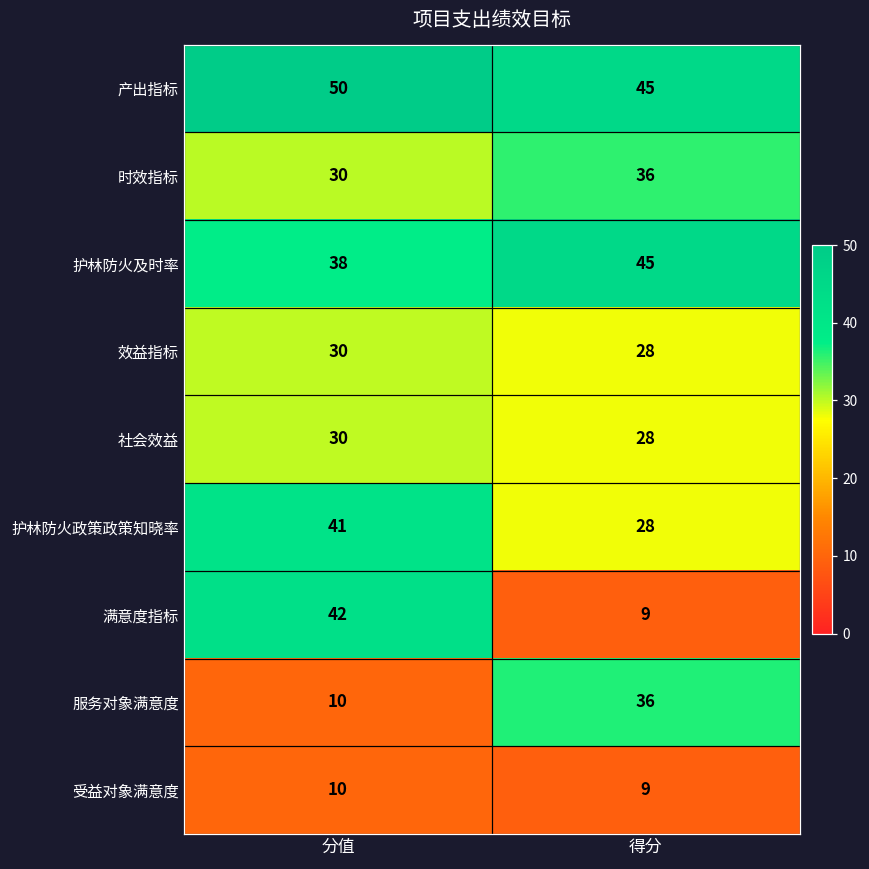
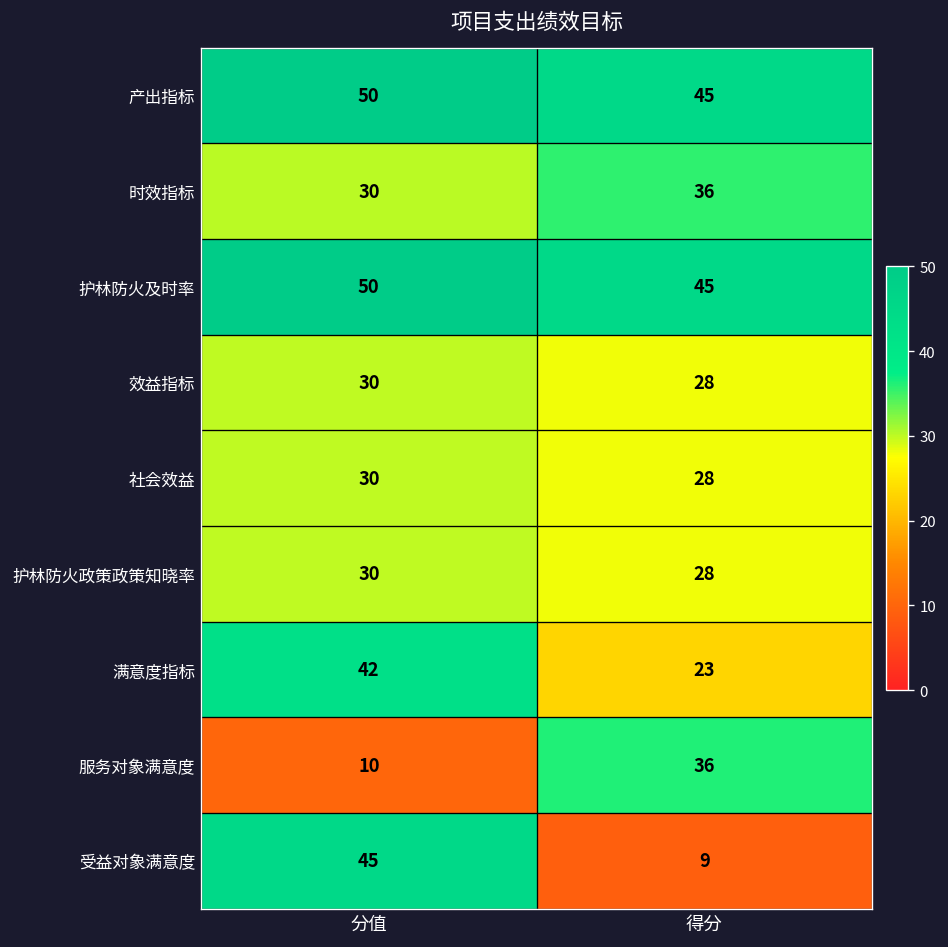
护林防火及时率, 分值: 38 -> 50
护林防火政策政策知晓率, 分值: 41 -> 30
满意度指标, 得分: 9 -> 23
受益对象满意度, 分值: 10 -> 45
